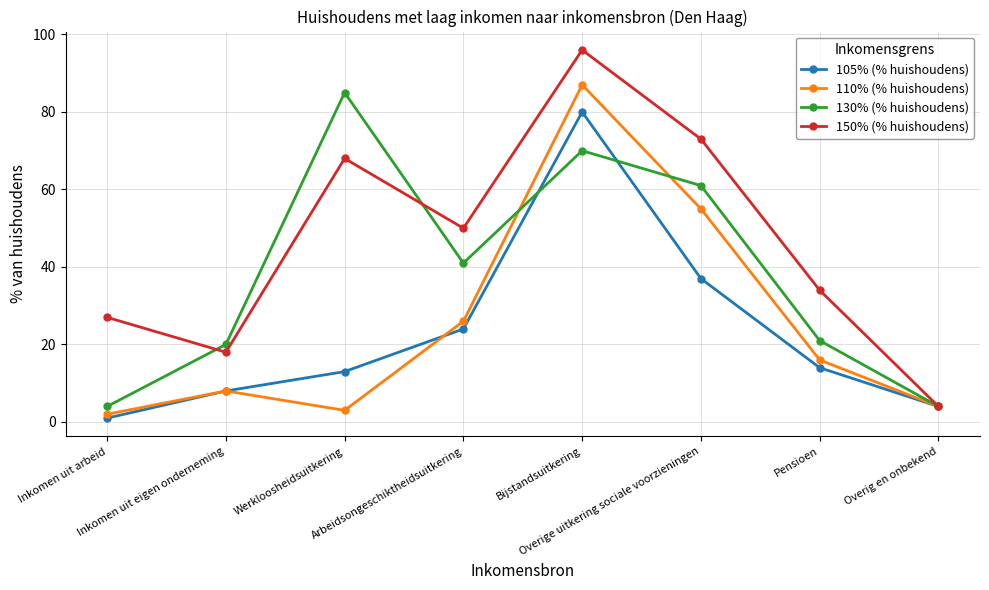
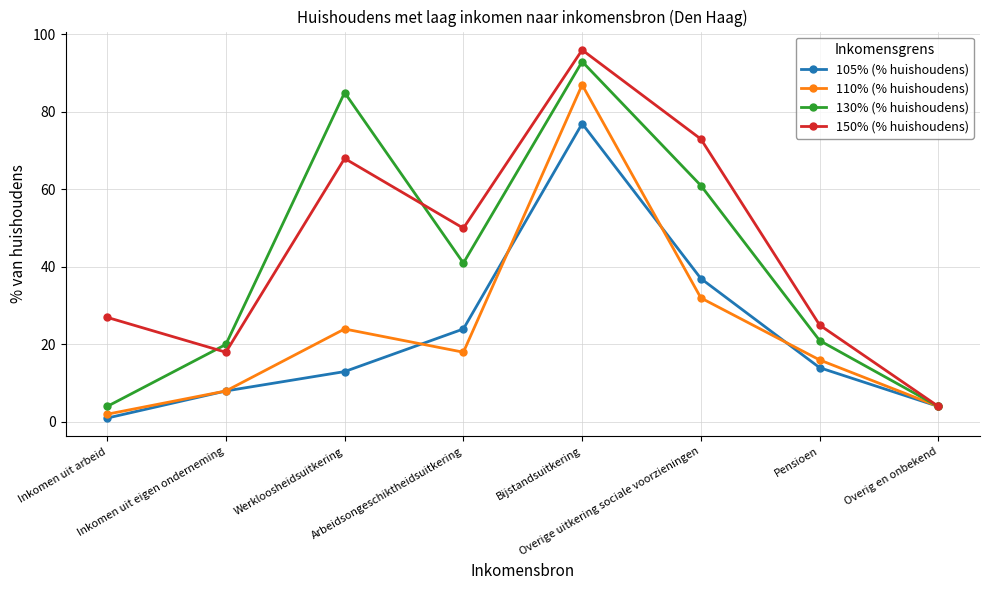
110% (% huishoudens), Werkloosheidsuitkering: 3 -> 24
110% (% huishoudens), Arbeidsongeschiktheidsuitkering: 26 -> 18
105% (% huishoudens), Bijstandsuitkering: 80 -> 77
130% (% huishoudens), Bijstandsuitkering: 70 -> 93
110% (% huishoudens), Overige uitkering sociale voorzieningen: 55 -> 32
150% (% huishoudens), Pensioen: 34 -> 25
